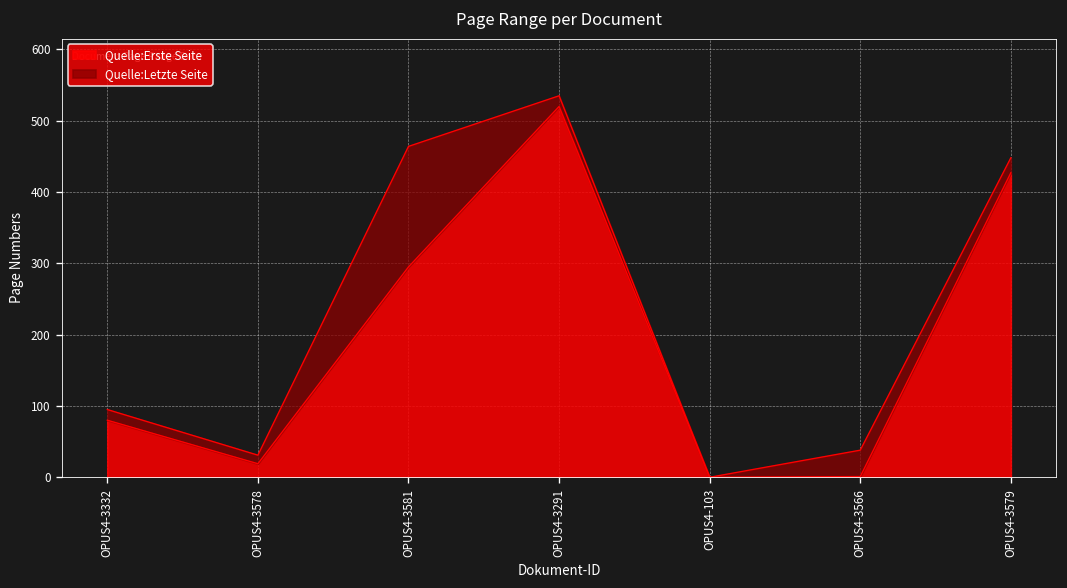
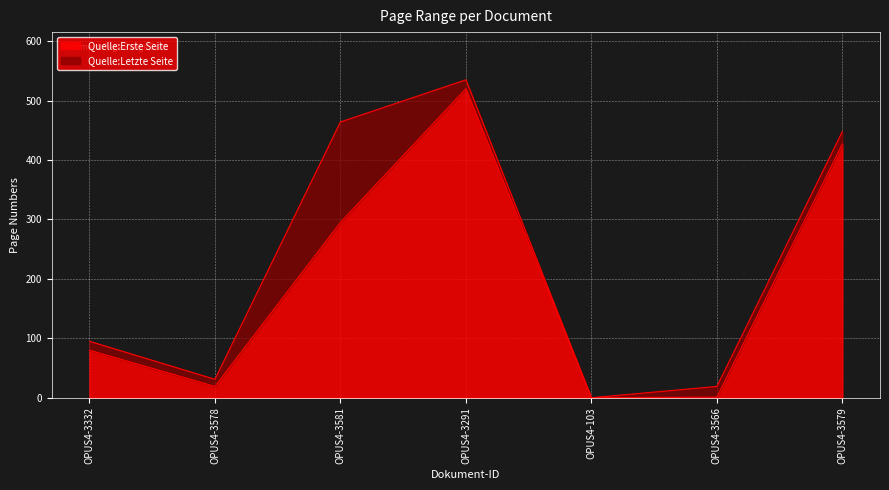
Quelle:Letzte Seite, OPUS4-3566: 40 -> 20
